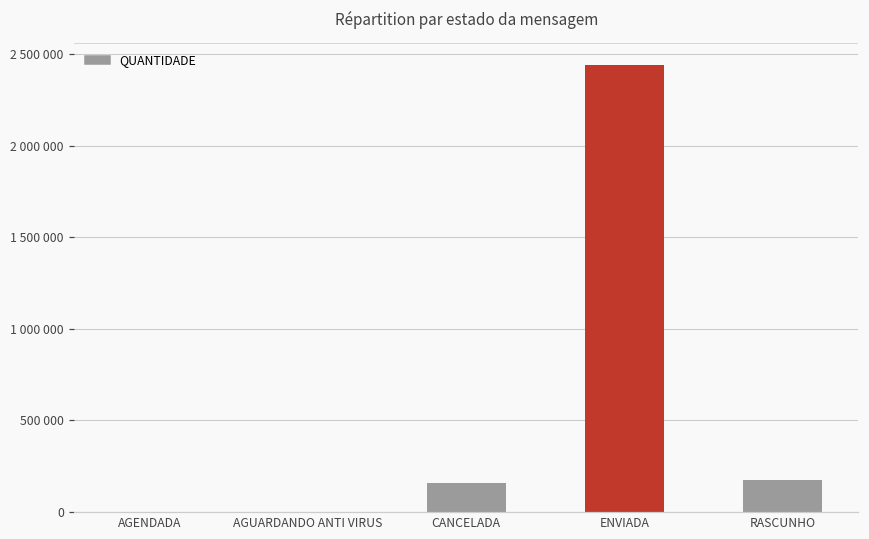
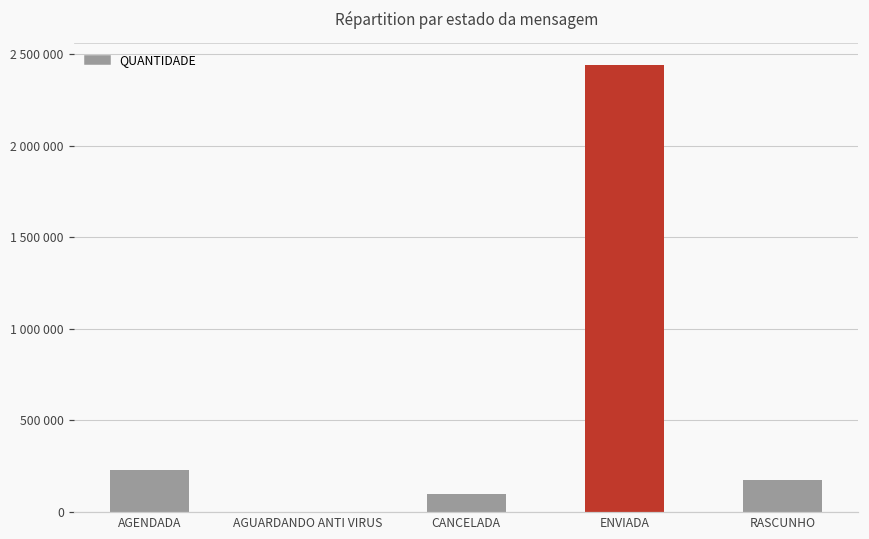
AGENDADA: 0 -> 220000
CANCELADA: 160000 -> 90000
